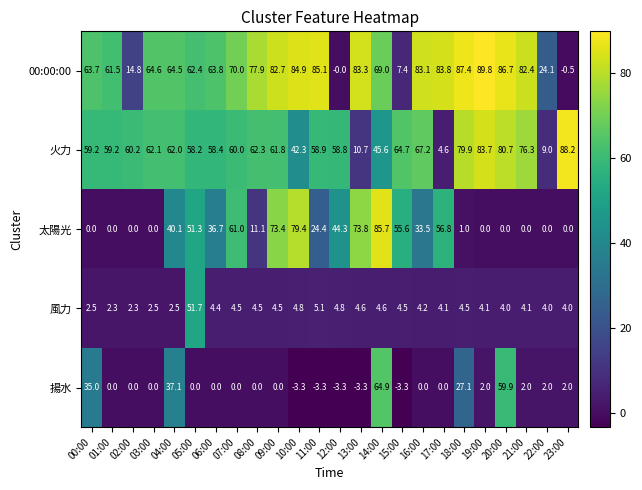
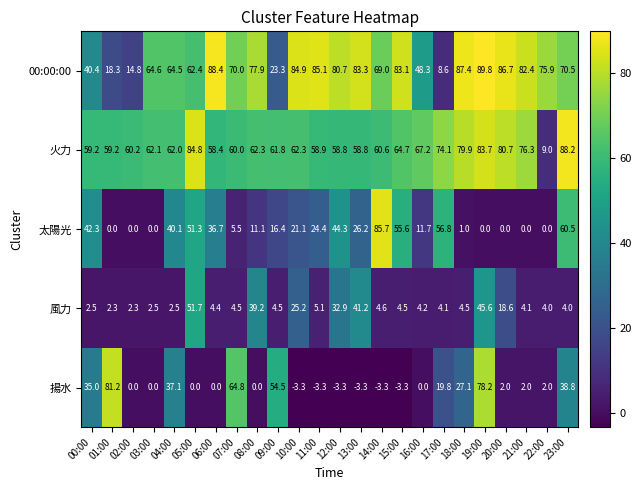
00:00:00, 00:00: 63.7 -> 40.4
00:00:00, 01:00: 61.5 -> 18.3
00:00:00, 06:00: 63.8 -> 88.4
00:00:00, 09:00: 82.7 -> 23.3
00:00:00, 12:00: -0.0 -> 80.7
00:00:00, 15:00: 7.4 -> 83.1
00:00:00, 16:00: 83.1 -> 48.3
00:00:00, 17:00: 83.8 -> 8.6
00:00:00, 22:00: 24.1 -> 75.9
00:00:00, 23:00: -0.5 -> 70.5
火力, 05:00: 58.2 -> 84.8
火力, 10:00: 42.3 -> 62.3
火力, 13:00: 10.7 -> 58.8
火力, 14:00: 45.6 -> 60.6
火力, 17:00: 4.6 -> 74.1
太陽光, 00:00: 0.0 -> 42.3
太陽光, 07:00: 61.0 -> 5.5
太陽光, 09:00: 73.4 -> 16.4
太陽光, 10:00: 79.4 -> 21.1
太陽光, 13:00: 73.8 -> 26.2
太陽光, 16:00: 33.5 -> 11.7
太陽光, 23:00: 0.0 -> 60.5
風力, 08:00: 4.5 -> 39.2
風力, 10:00: 4.8 -> 25.2
風力, 12:00: 4.8 -> 32.9
風力, 13:00: 4.6 -> 41.2
風力, 19:00: 4.1 -> 45.6
風力, 20:00: 4.0 -> 18.6
揚水, 01:00: 0.0 -> 81.2
揚水, 07:00: 0.0 -> 64.8
揚水, 09:00: 0.0 -> 54.5
揚水, 14:00: 64.9 -> -3.3
揚水, 17:00: 0.0 -> 19.8
揚水, 19:00: 2.0 -> 78.2
揚水, 20:00: 59.9 -> 2.0
揚水, 23:00: 2.0 -> 38.8
